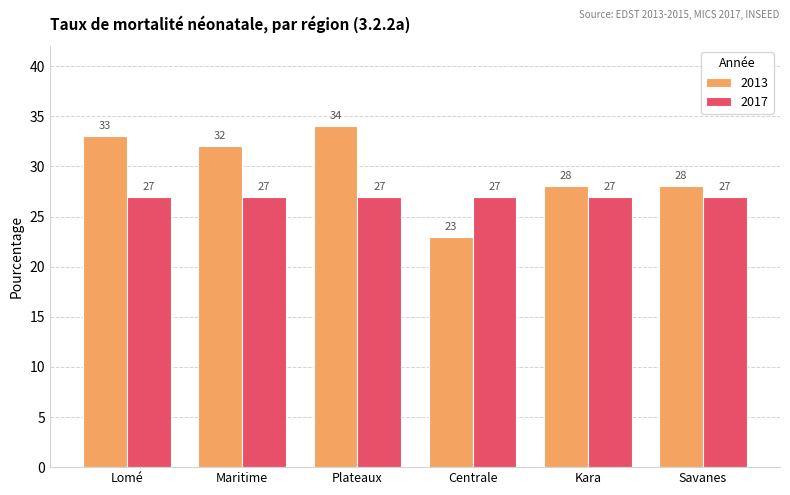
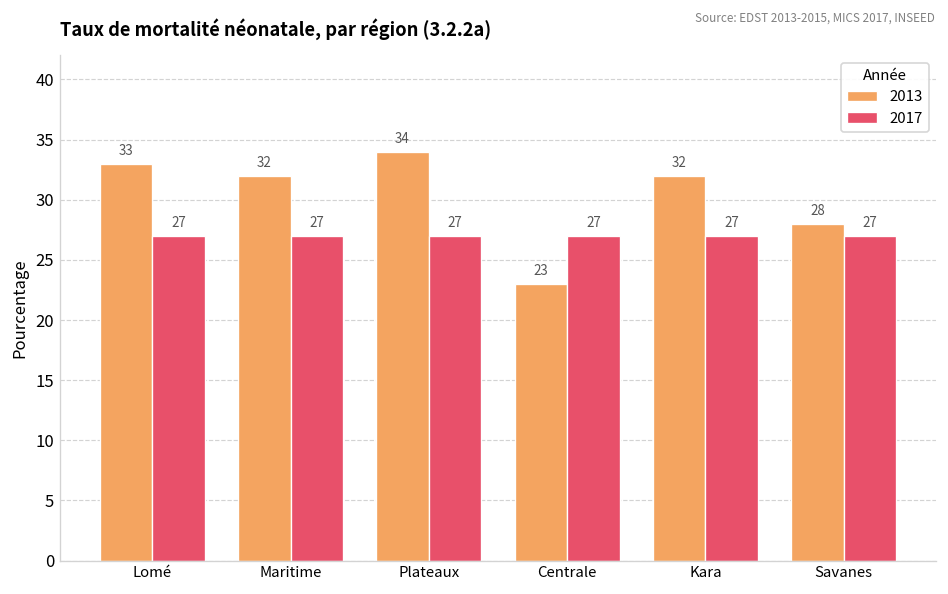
2013, Kara: 28 -> 32
